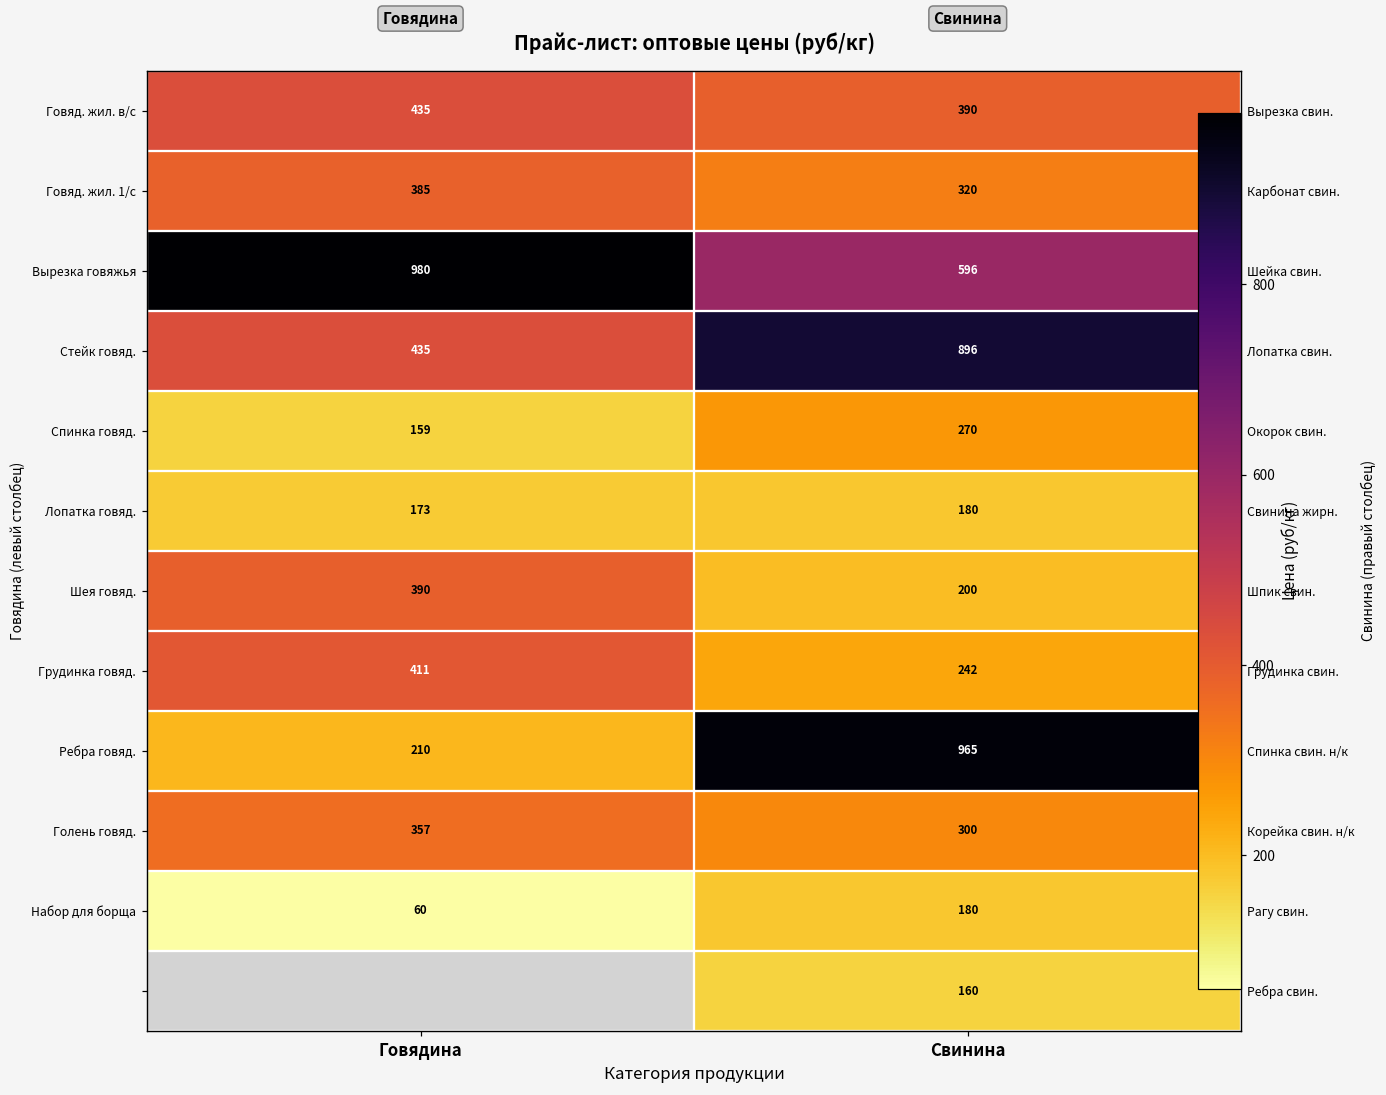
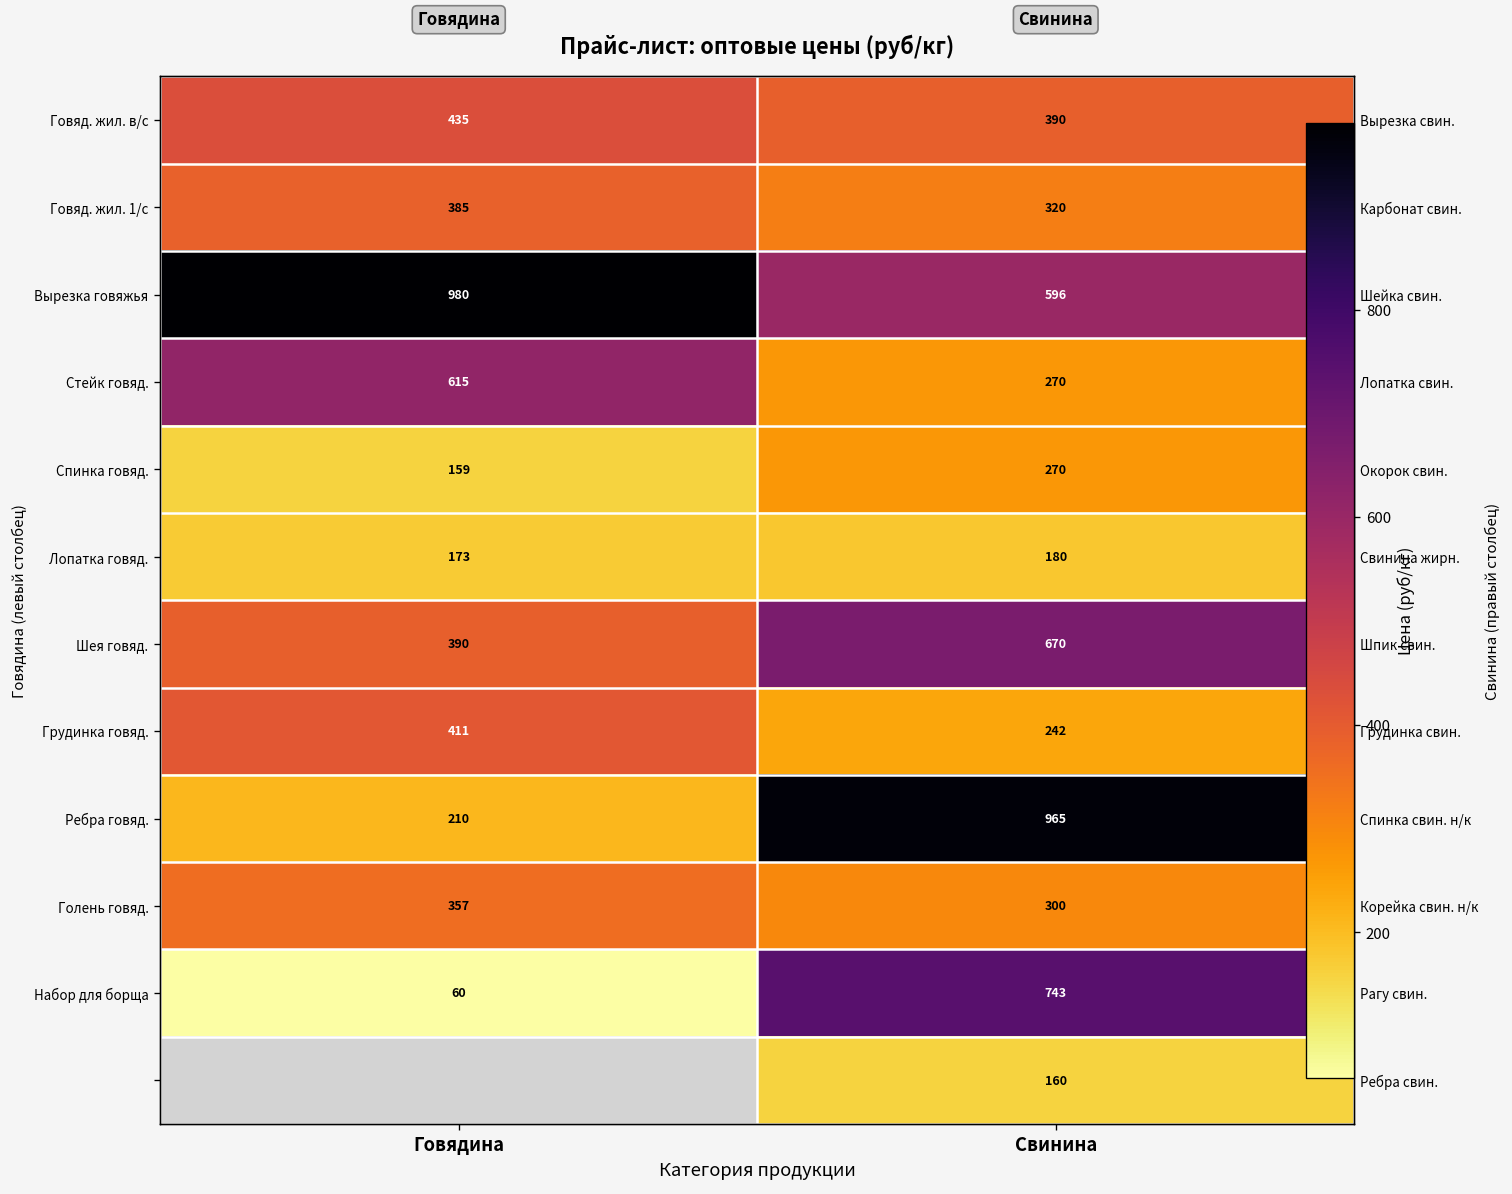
Стейк говяд., Говядина: 435 -> 615
Стейк говяд., Свинина: 896 -> 270
Шея говяд., Свинина: 200 -> 670
Набор для борща, Свинина: 180 -> 743
